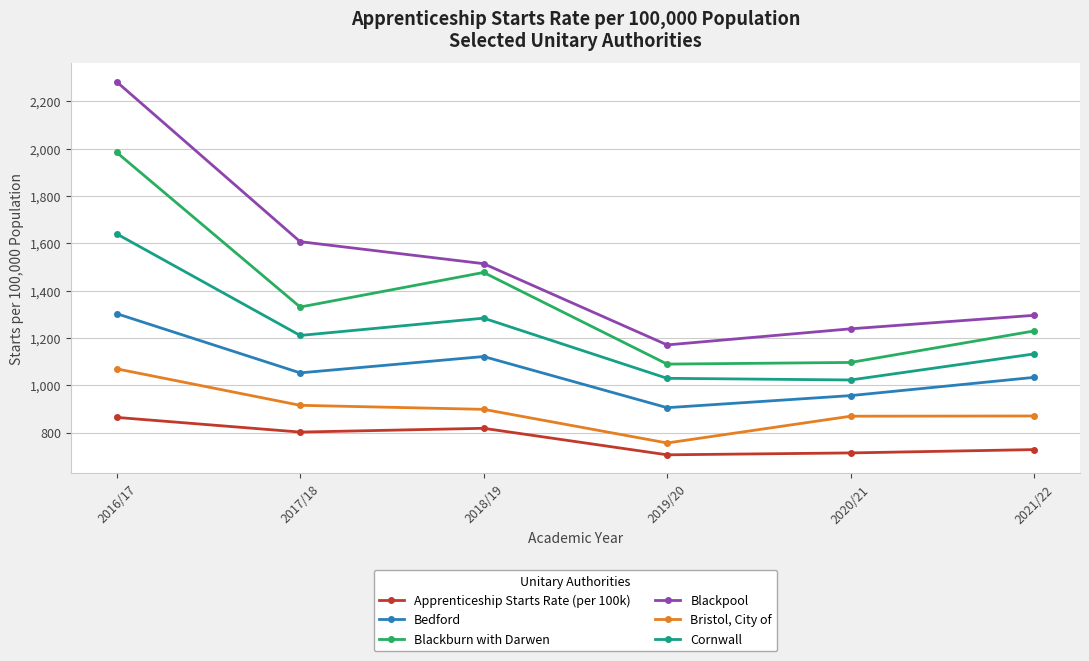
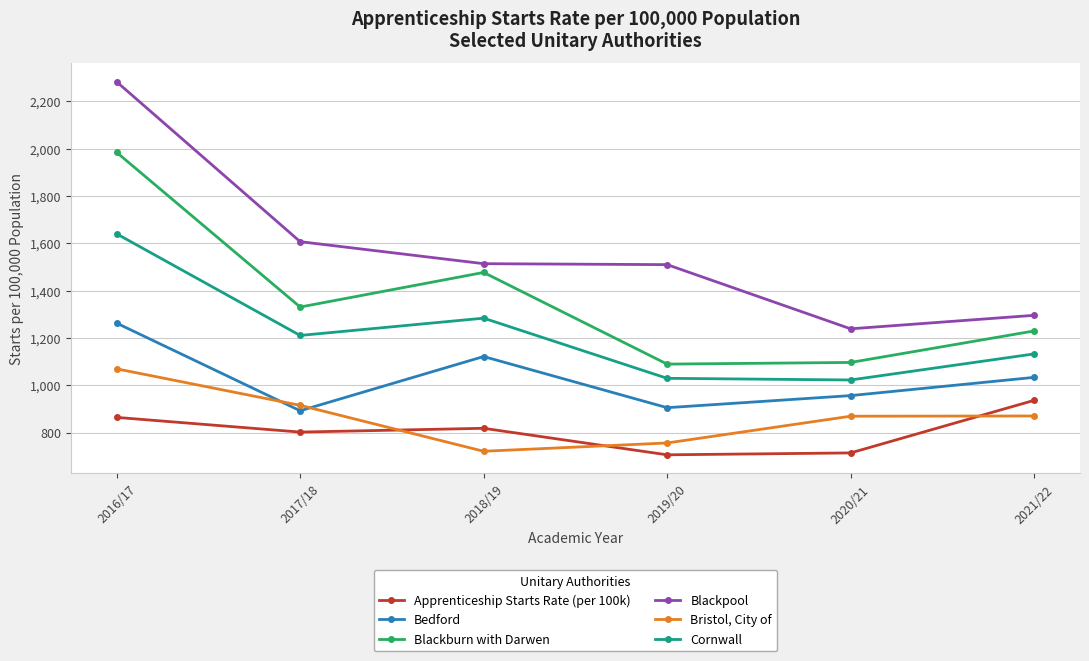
Bedford, 2016/17: 1,300 -> 1,260
Bedford, 2017/18: 1,050 -> 890
Bristol, City of, 2018/19: 900 -> 720
Blackpool, 2019/20: 1,170 -> 1,510
Apprenticeship Starts Rate (per 100k), 2021/22: 730 -> 940
